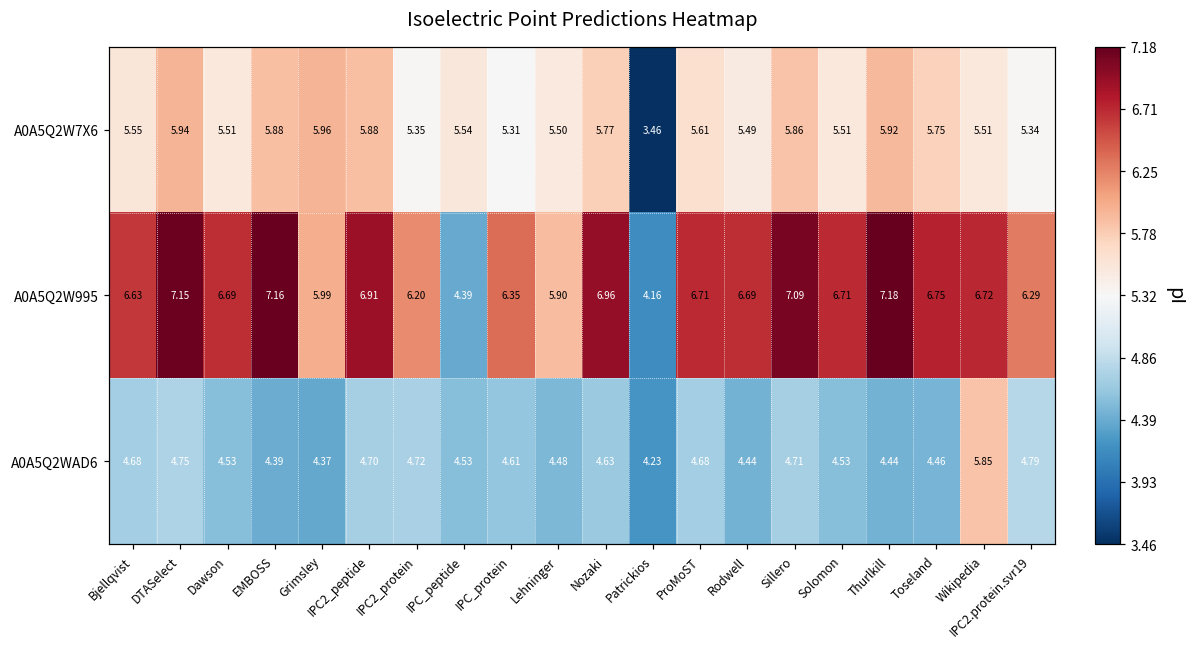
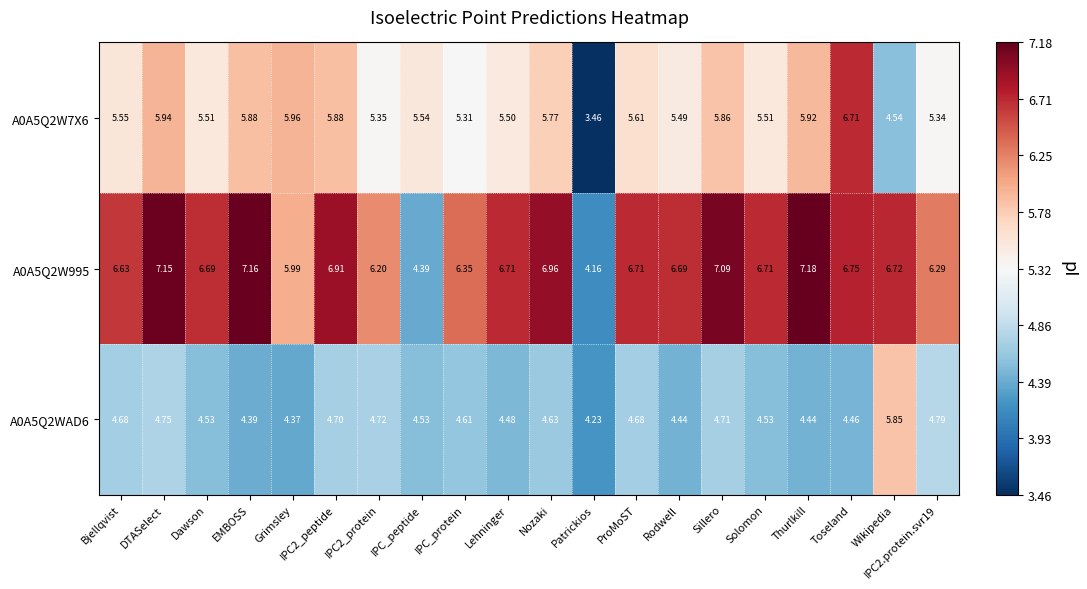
A0A5Q2W7X6, Toseland: 5.75 -> 6.71
A0A5Q2W7X6, Wikipedia: 5.51 -> 4.54
A0A5Q2W995, Lehninger: 5.90 -> 6.71
